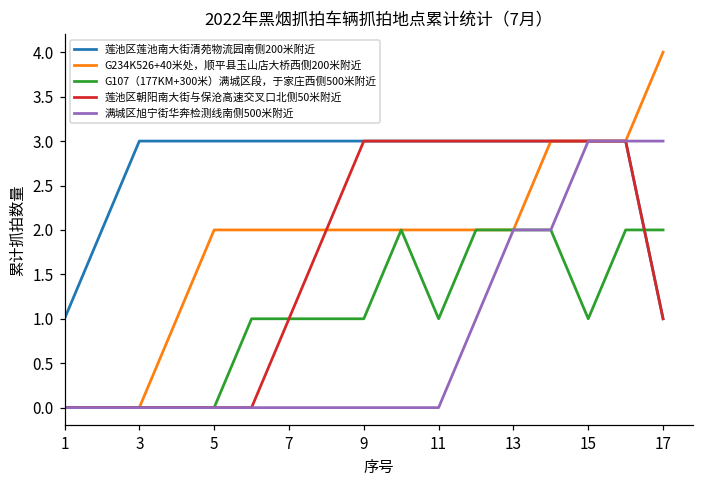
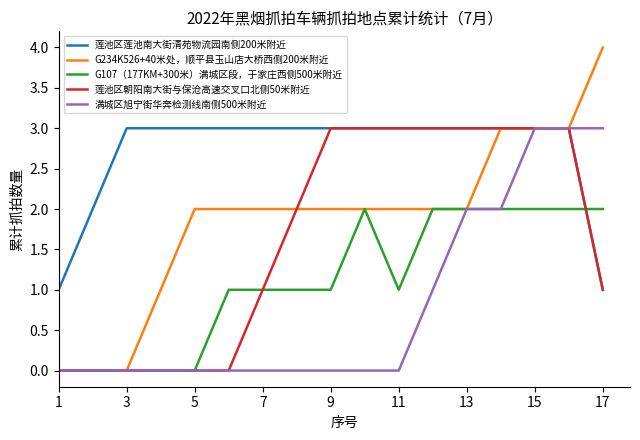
G107（177KM+300米）满城区段，于家庄西侧500米附近, 15: 1 -> 2
